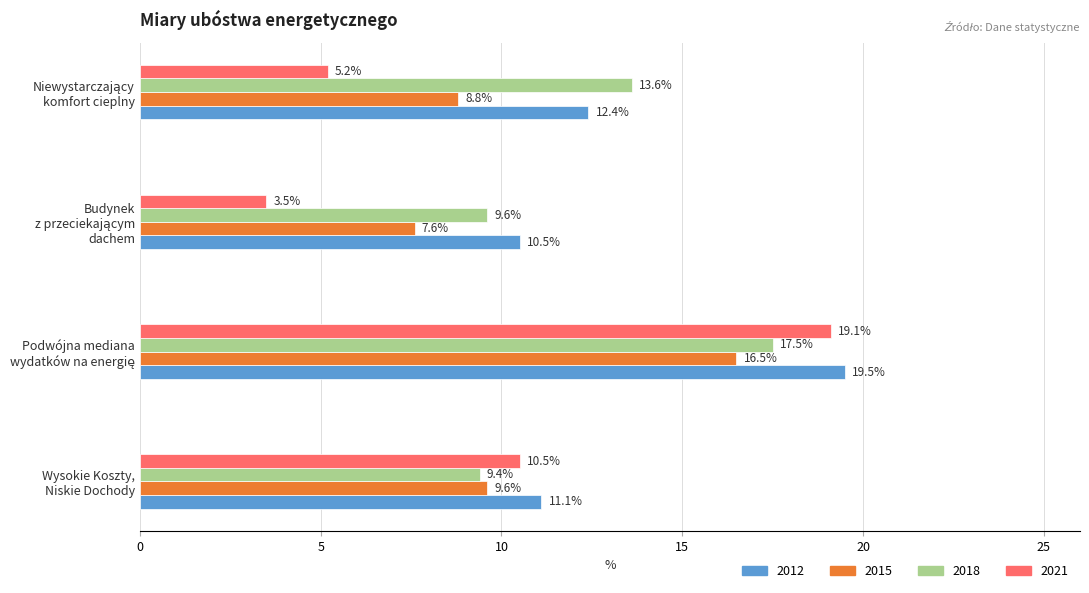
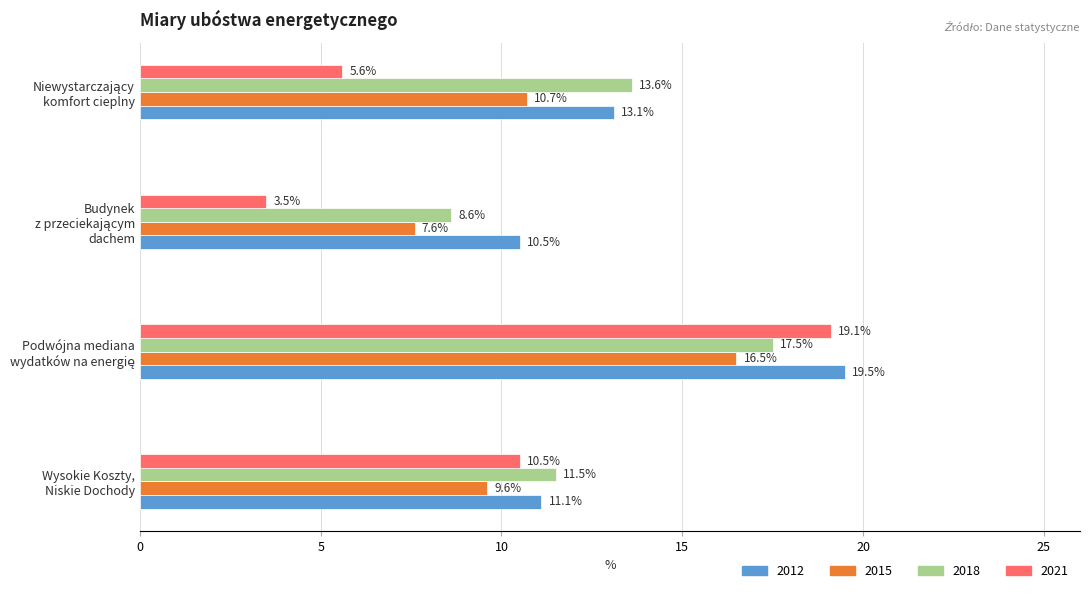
2021, Niewystarczający komfort cieplny: 5.2% -> 5.6%
2015, Niewystarczający komfort cieplny: 8.8% -> 10.7%
2012, Niewystarczający komfort cieplny: 12.4% -> 13.1%
2018, Budynek z przeciekającym dachem: 9.6% -> 8.6%
2018, Wysokie Koszty, Niskie Dochody: 9.4% -> 11.5%
